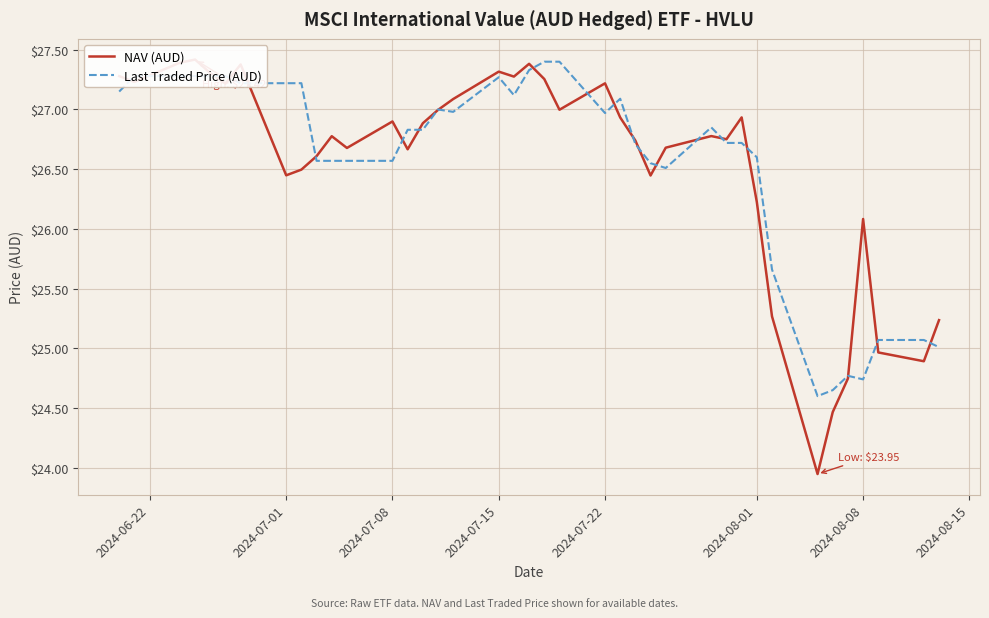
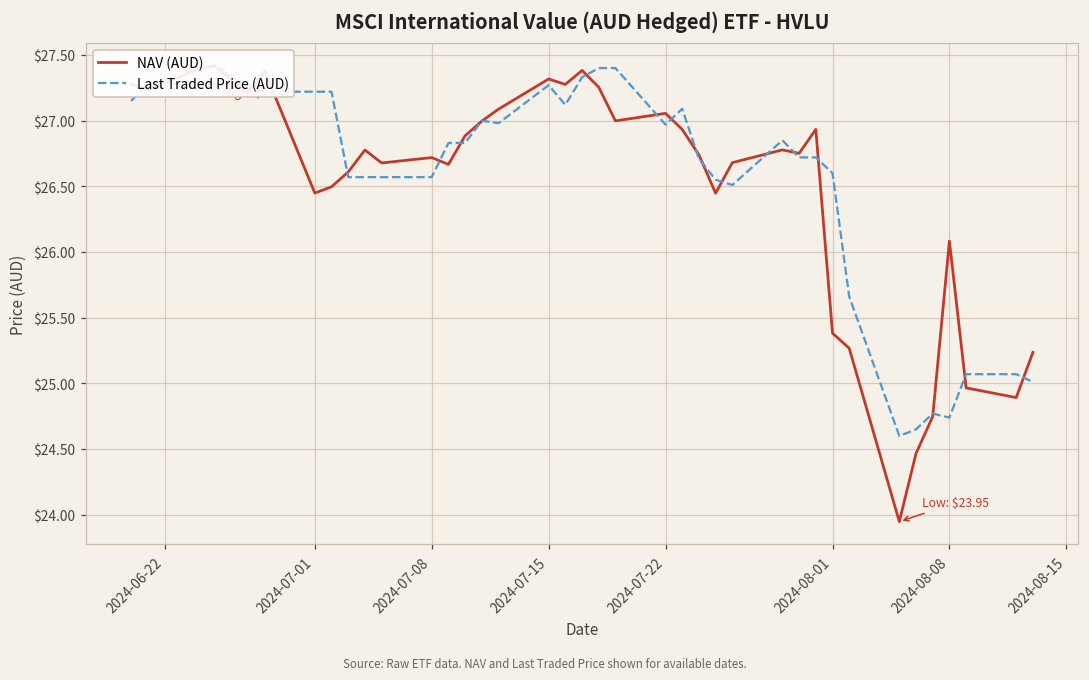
NAV (AUD), 2024-07-08: $26.90 -> $26.72
NAV (AUD), 2024-07-22: $27.22 -> $27.06
NAV (AUD), 2024-08-01: $26.23 -> $25.38
